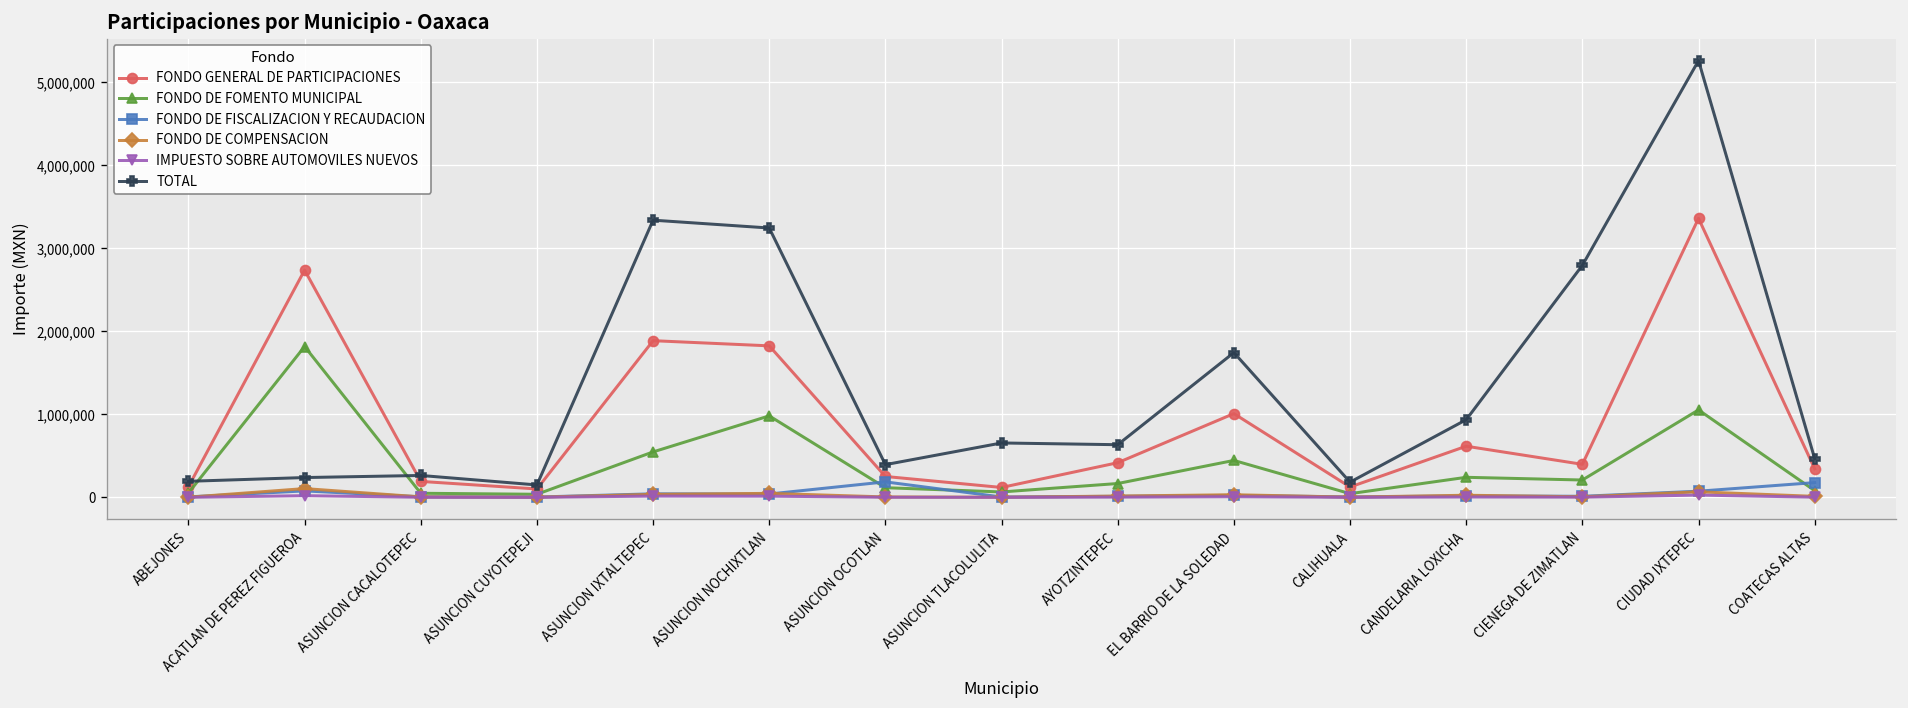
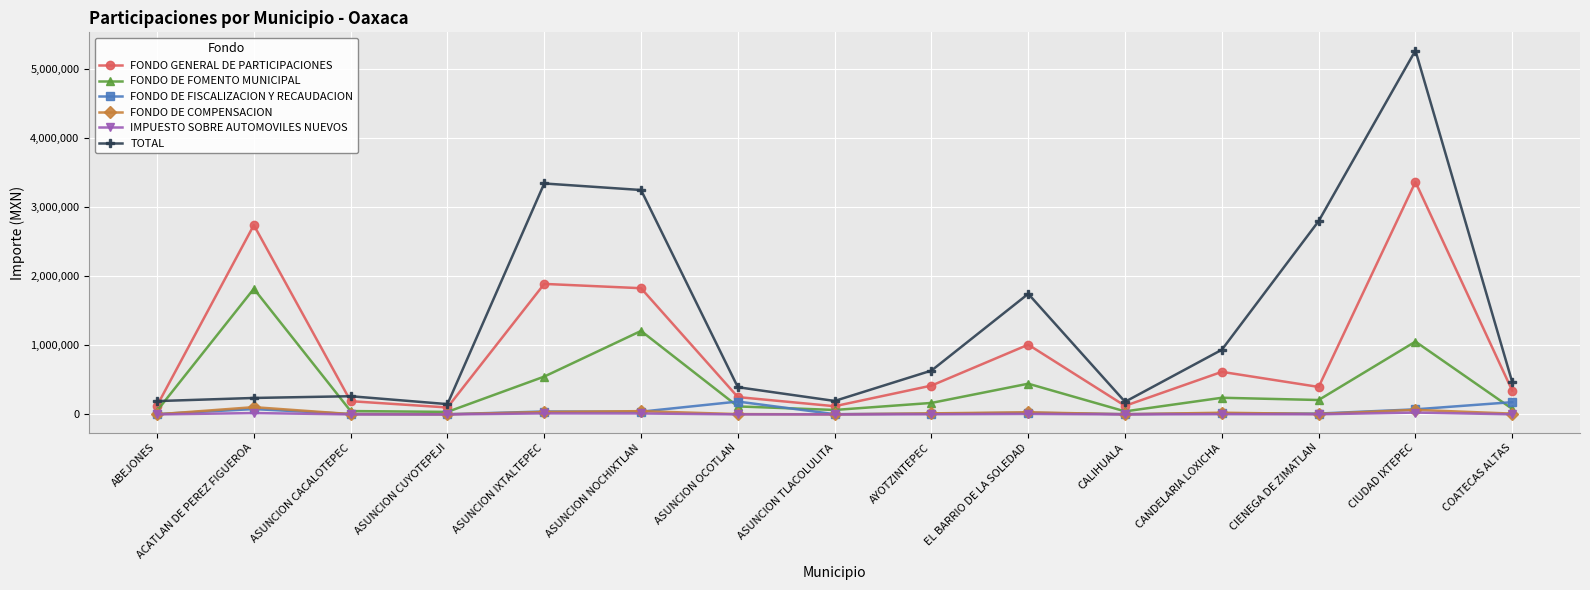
FONDO DE FOMENTO MUNICIPAL, ASUNCION NOCHIXTLAN: 1,000,000 -> 1,200,000
TOTAL, ASUNCION TLACOLULITA: 700,000 -> 200,000
